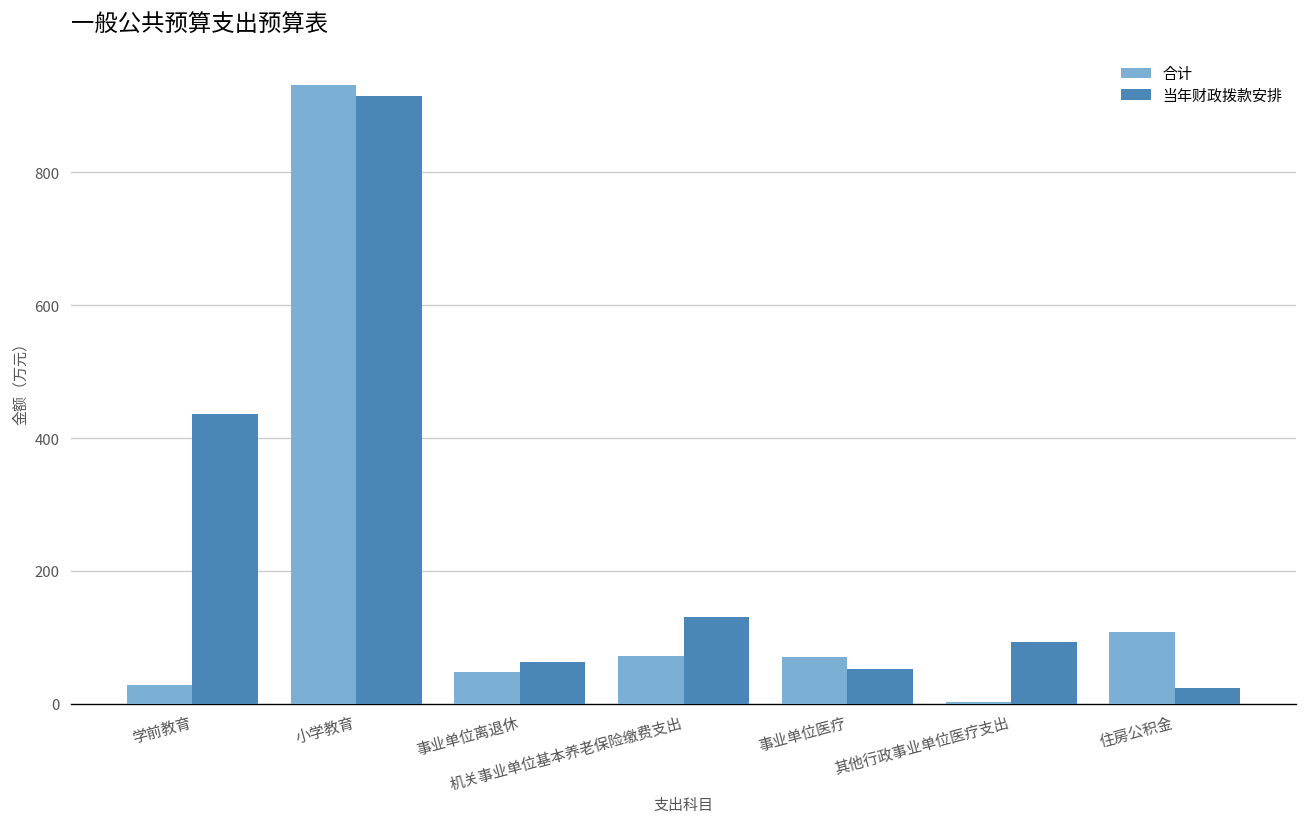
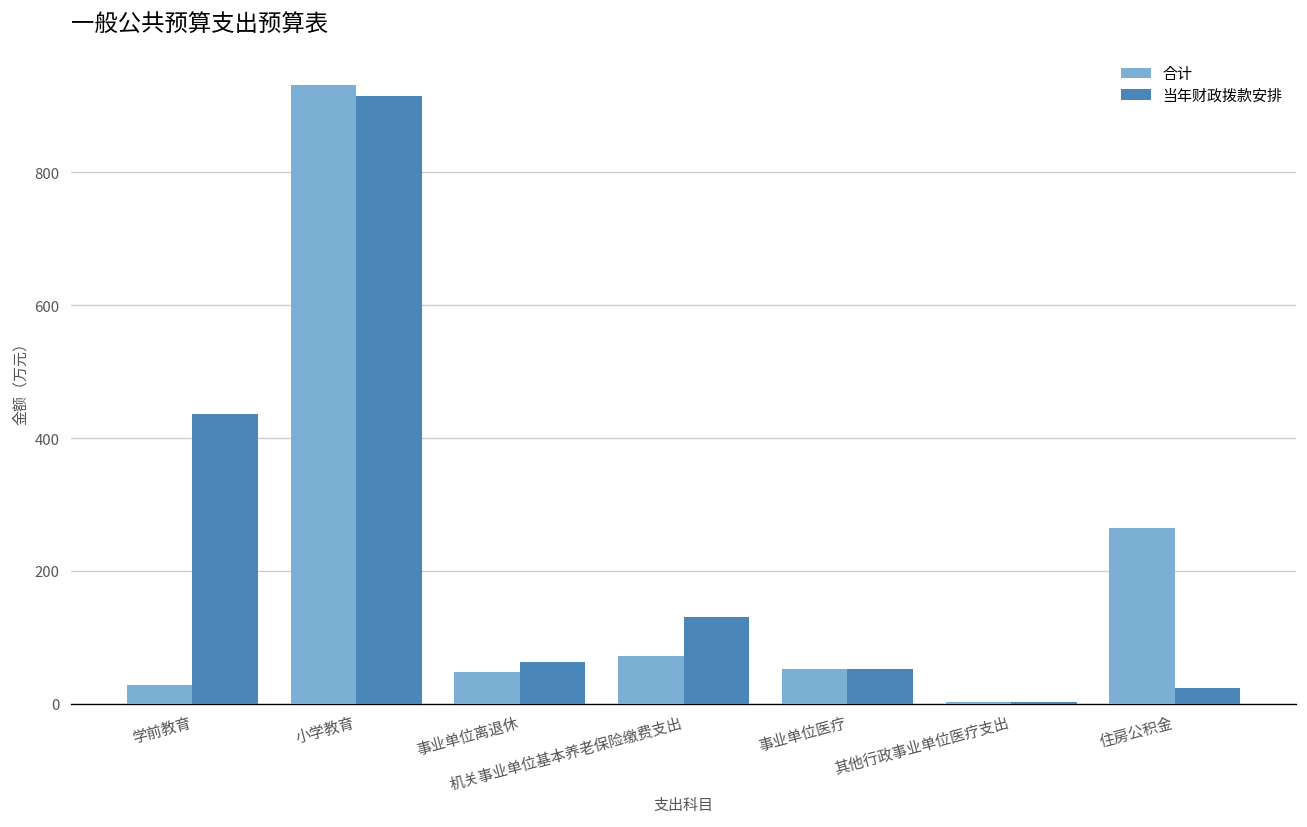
合计, 事业单位医疗: 70 -> 50
当年财政拨款安排, 其他行政事业单位医疗支出: 90 -> 0
合计, 住房公积金: 110 -> 260
